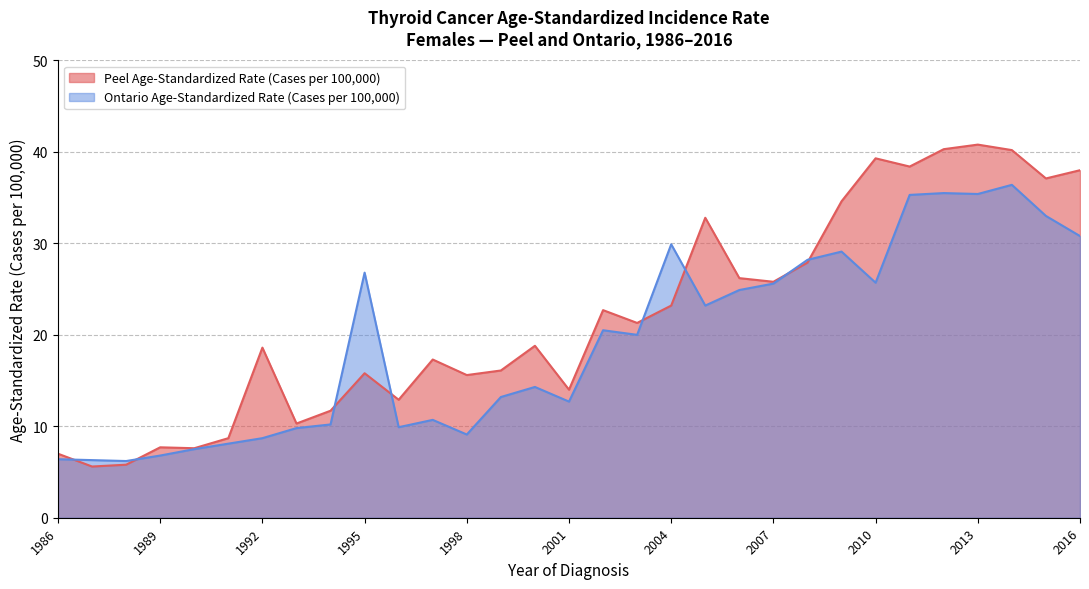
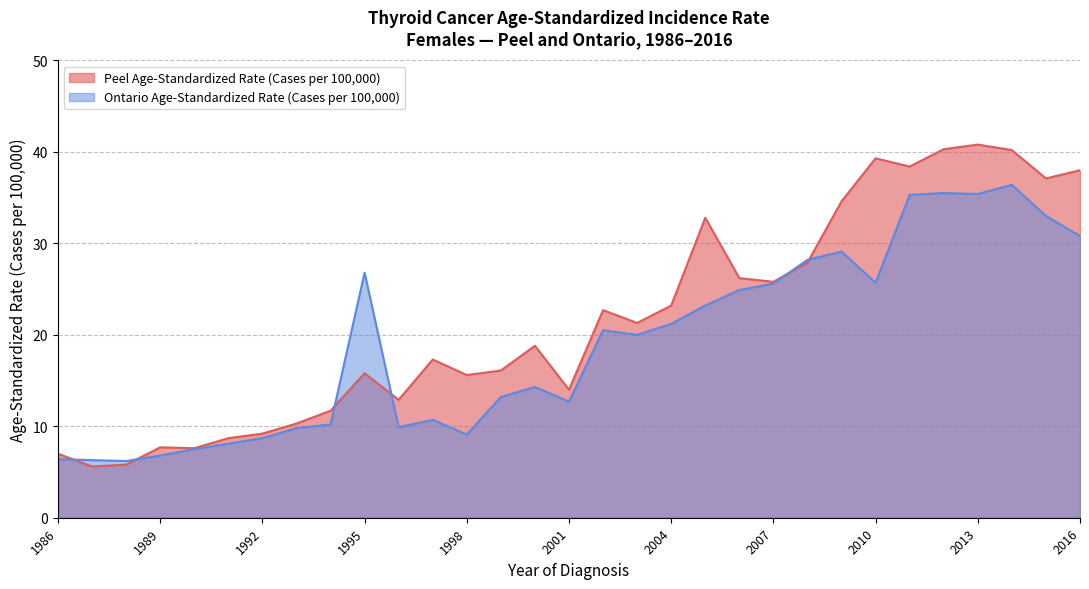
Peel Age-Standardized Rate (Cases per 100,000), 1992: 19 -> 9
Ontario Age-Standardized Rate (Cases per 100,000), 2004: 30 -> 21
